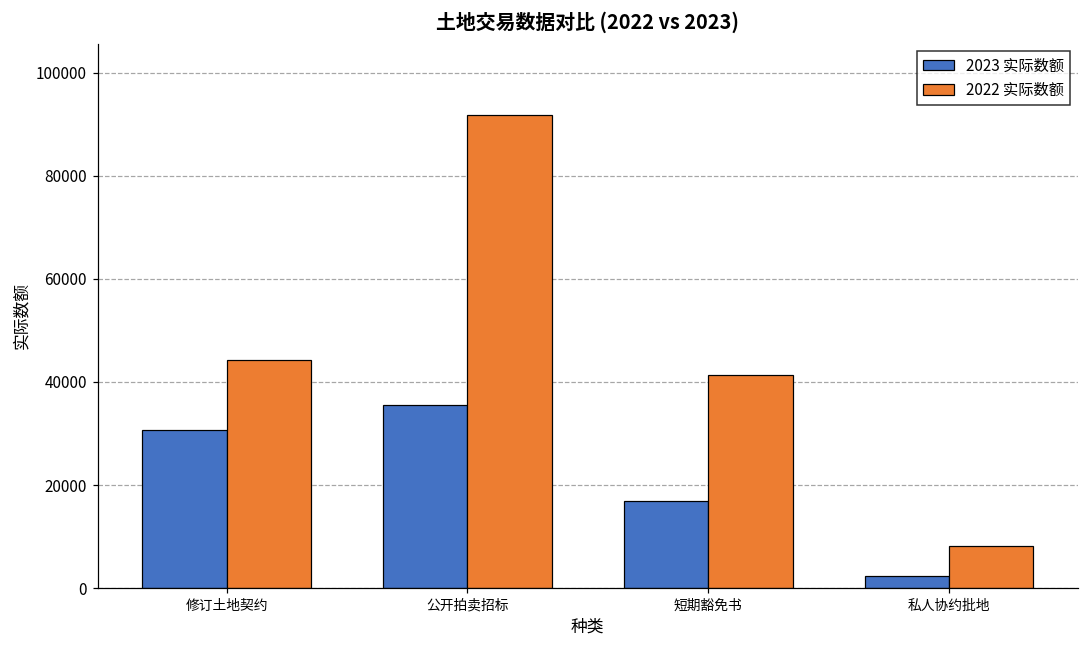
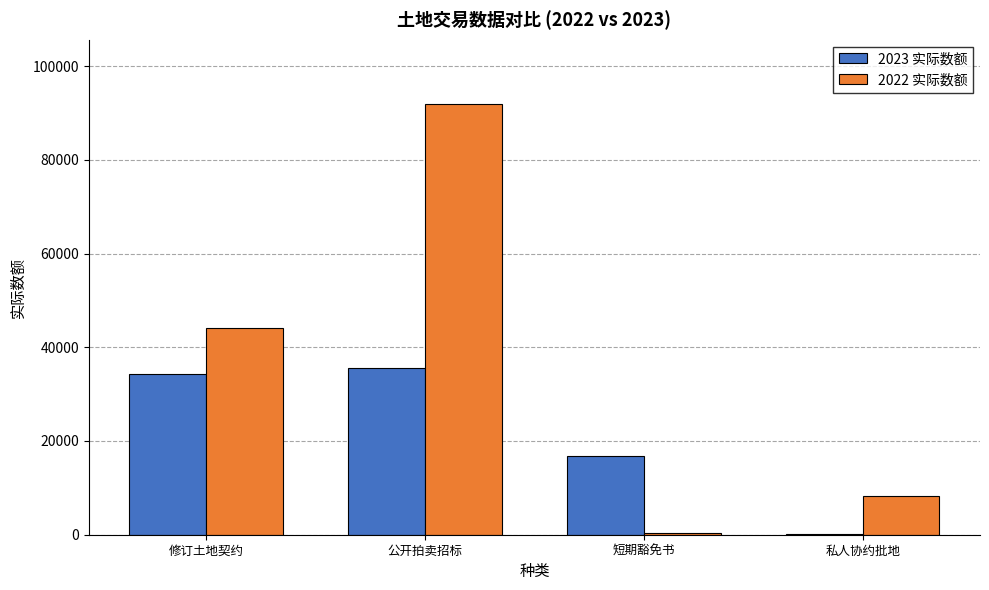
2023 实际数额, 修订土地契约: 31000 -> 34000
2022 实际数额, 短期豁免书: 41000 -> 0
2023 实际数额, 私人协约批地: 2000 -> 0
